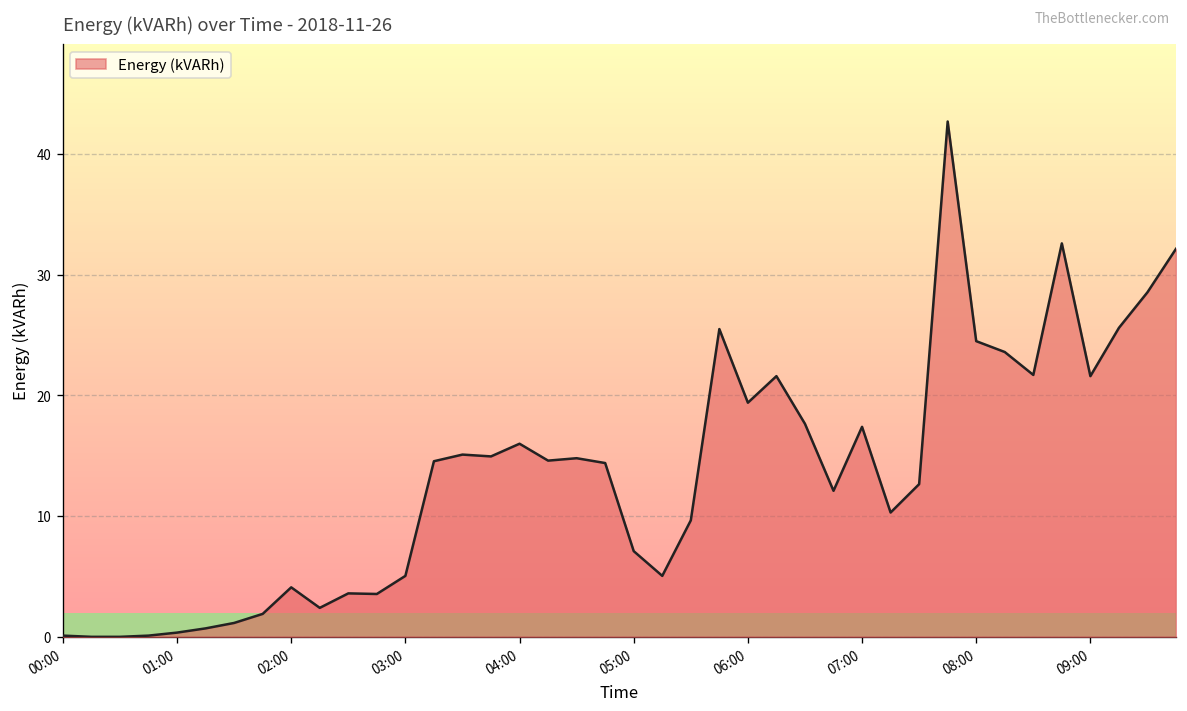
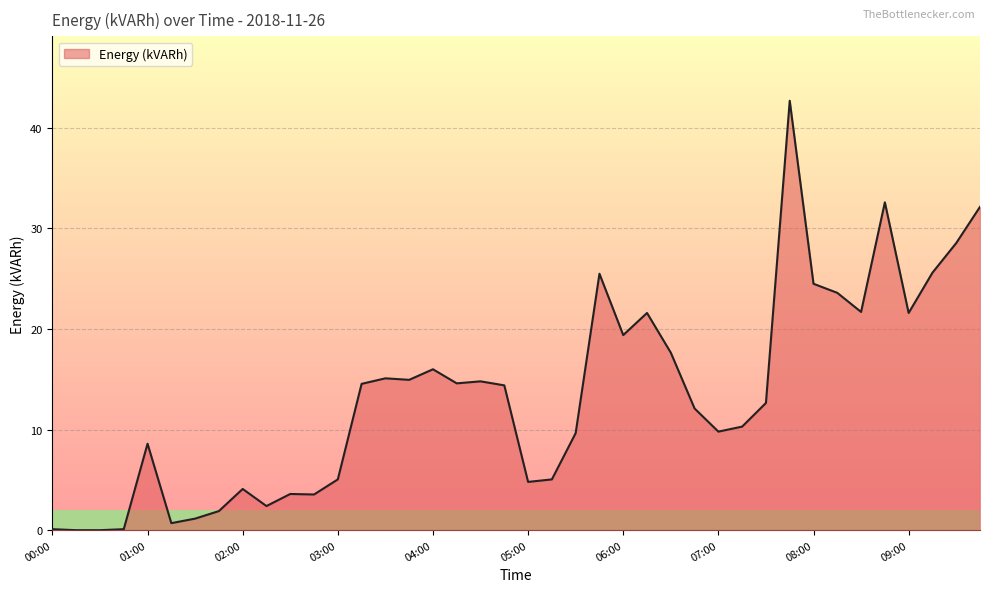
01:00: 0.4 -> 8.6
05:00: 7.1 -> 4.8
07:00: 17.4 -> 9.8
